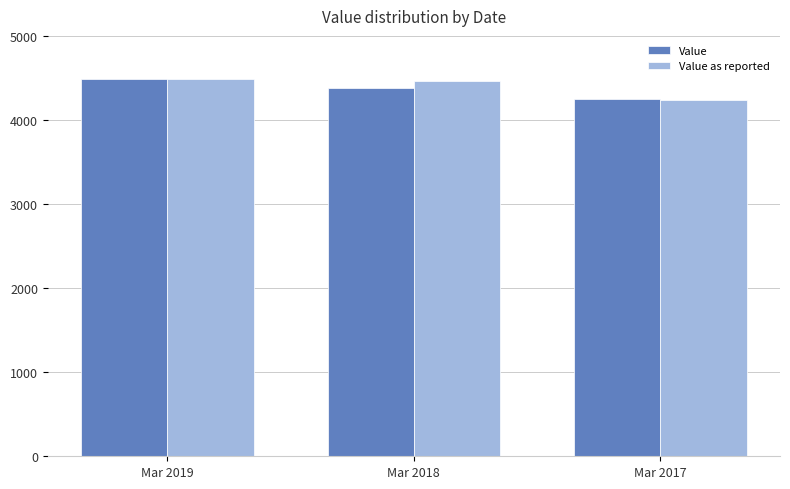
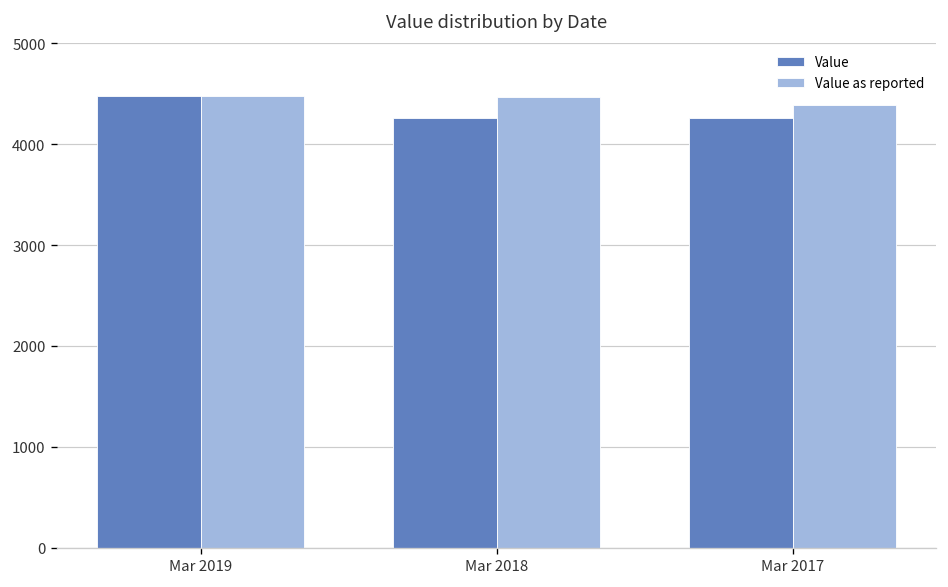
Value, Mar 2018: 4400 -> 4300
Value as reported, Mar 2017: 4200 -> 4400
